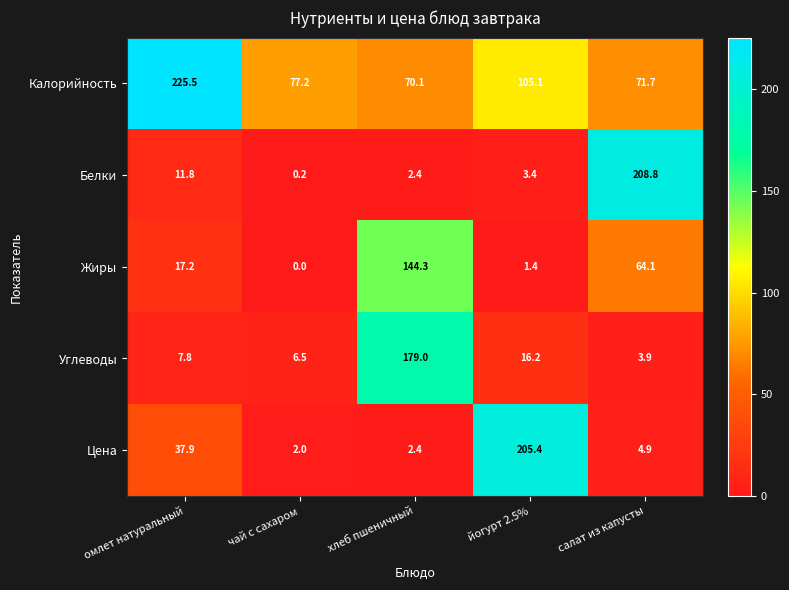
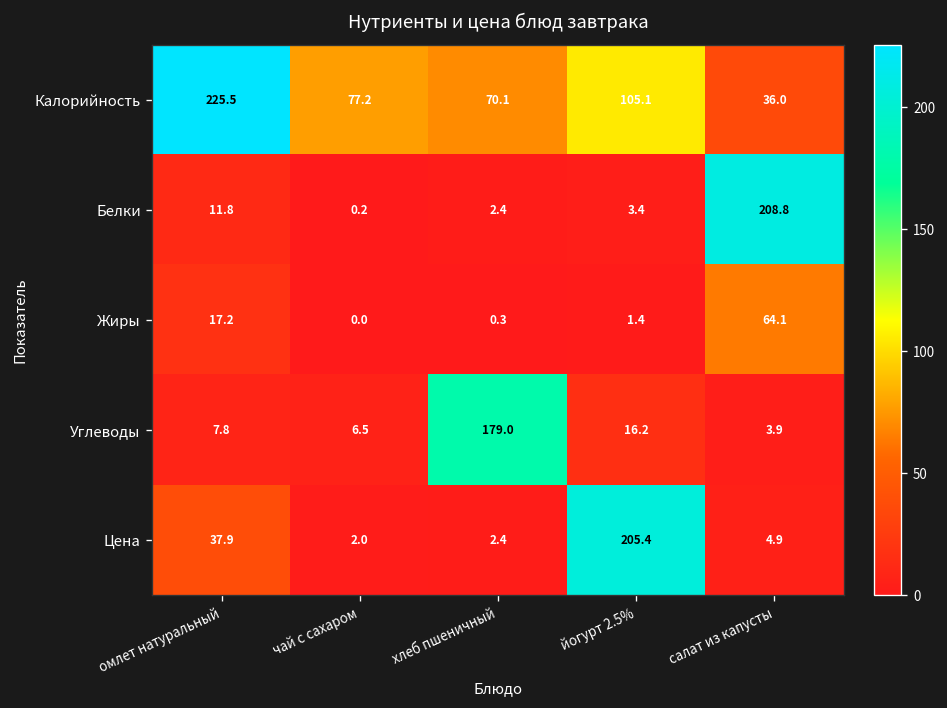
Калорийность, салат из капусты: 71.7 -> 36.0
Жиры, хлеб пшеничный: 144.3 -> 0.3
